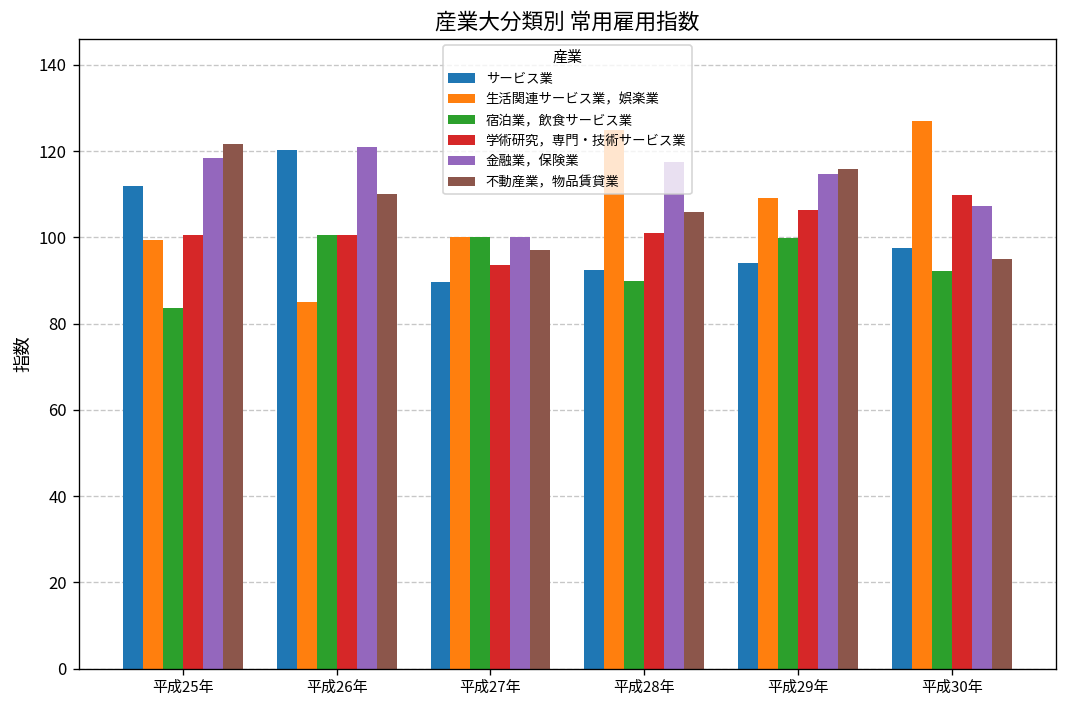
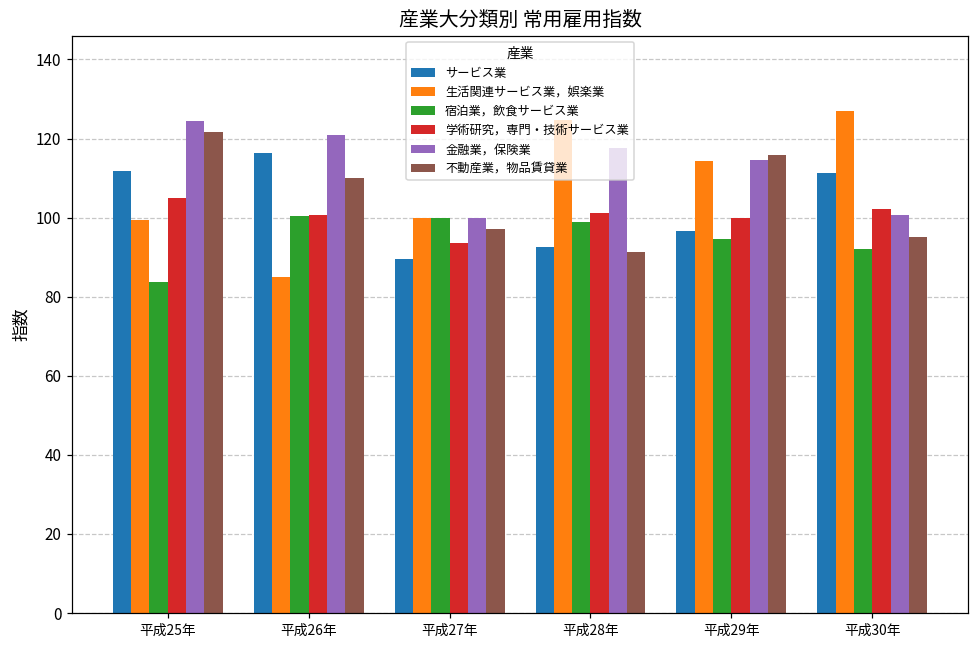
学術研究，専門・技術サービス業, 平成25年: 101 -> 105
金融業，保険業, 平成25年: 118 -> 124
サービス業, 平成26年: 120 -> 116
宿泊業，飲食サービス業, 平成28年: 90 -> 99
不動産業，物品賃貸業, 平成28年: 106 -> 91
サービス業, 平成29年: 94 -> 97
生活関連サービス業，娯楽業, 平成29年: 109 -> 114
宿泊業，飲食サービス業, 平成29年: 100 -> 95
学術研究，専門・技術サービス業, 平成29年: 106 -> 100
サービス業, 平成30年: 98 -> 111
学術研究，専門・技術サービス業, 平成30年: 110 -> 102
金融業，保険業, 平成30年: 107 -> 101
